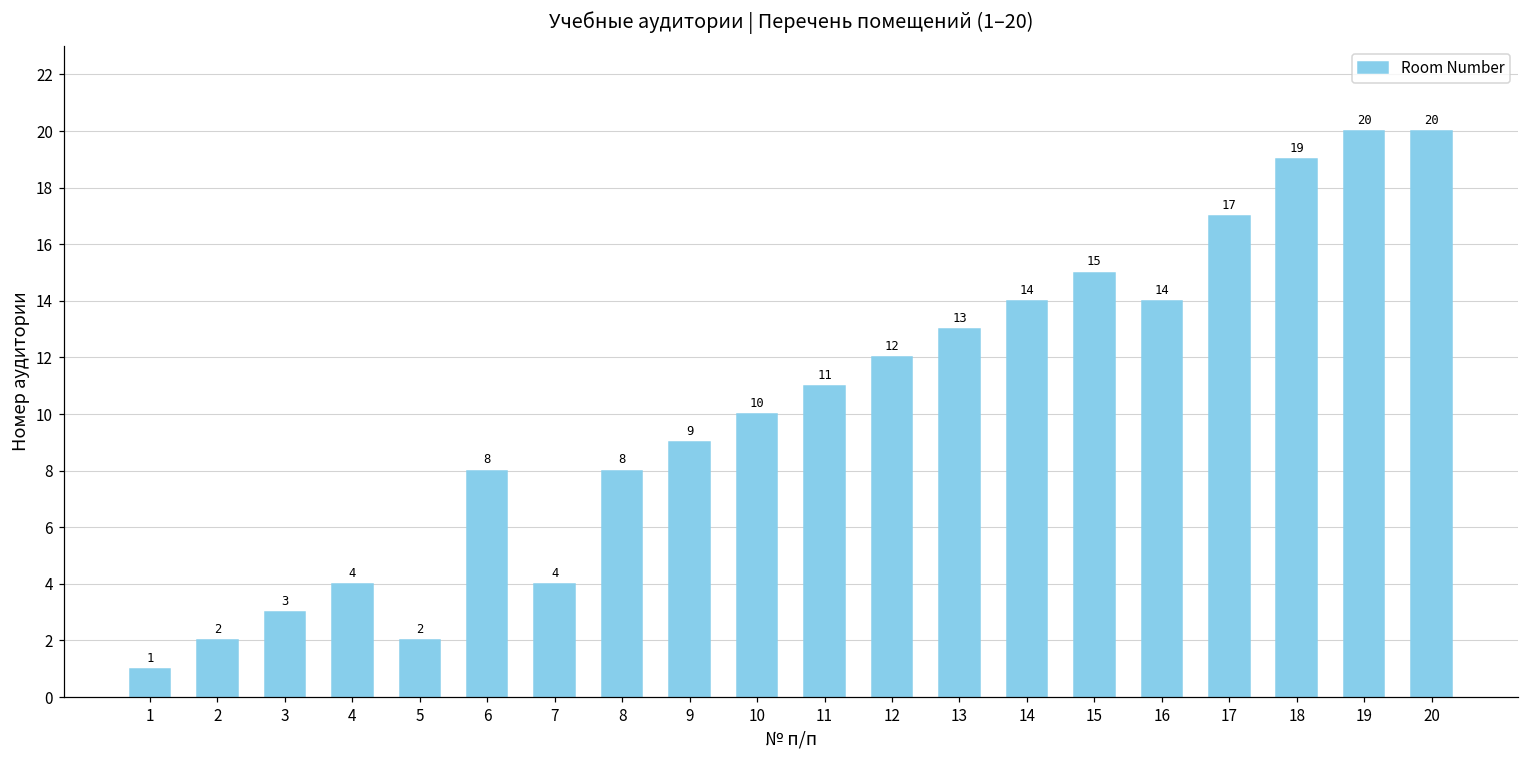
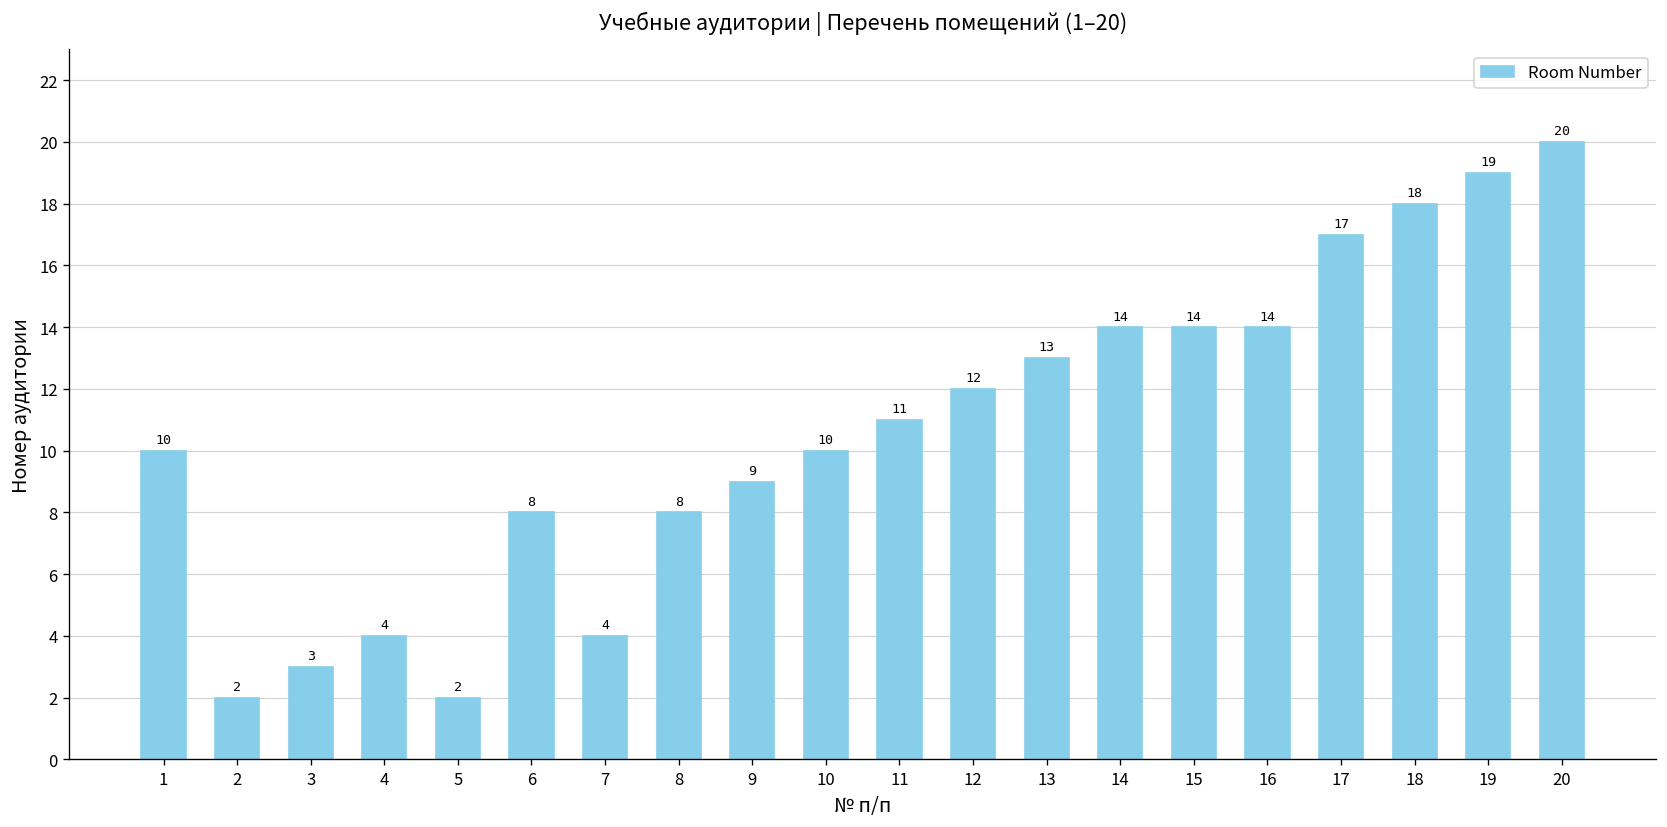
1: 1 -> 10
15: 15 -> 14
18: 19 -> 18
19: 20 -> 19
